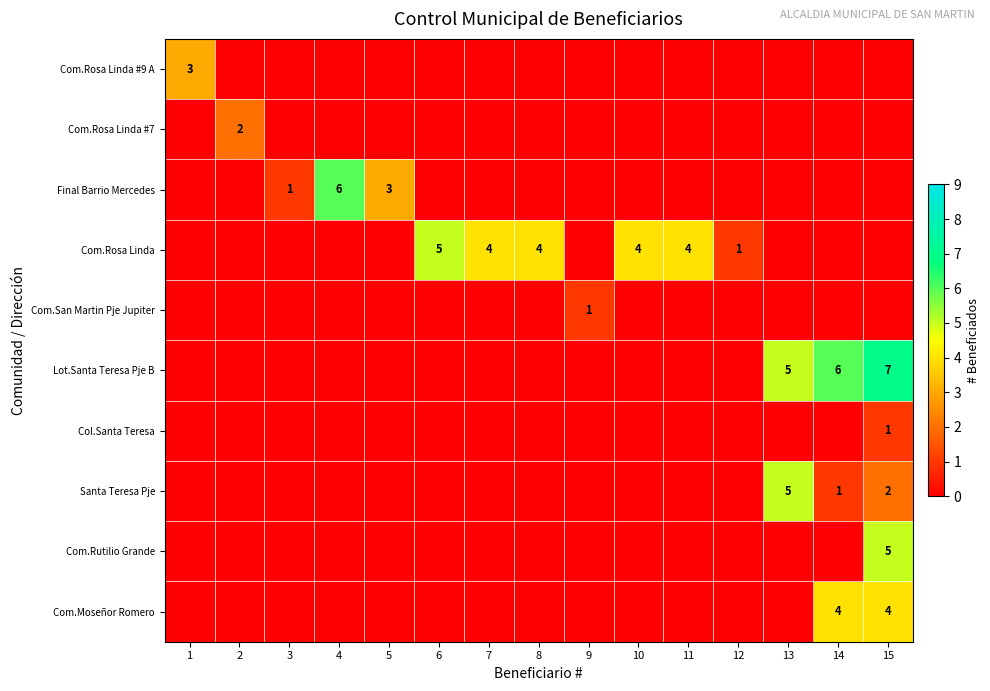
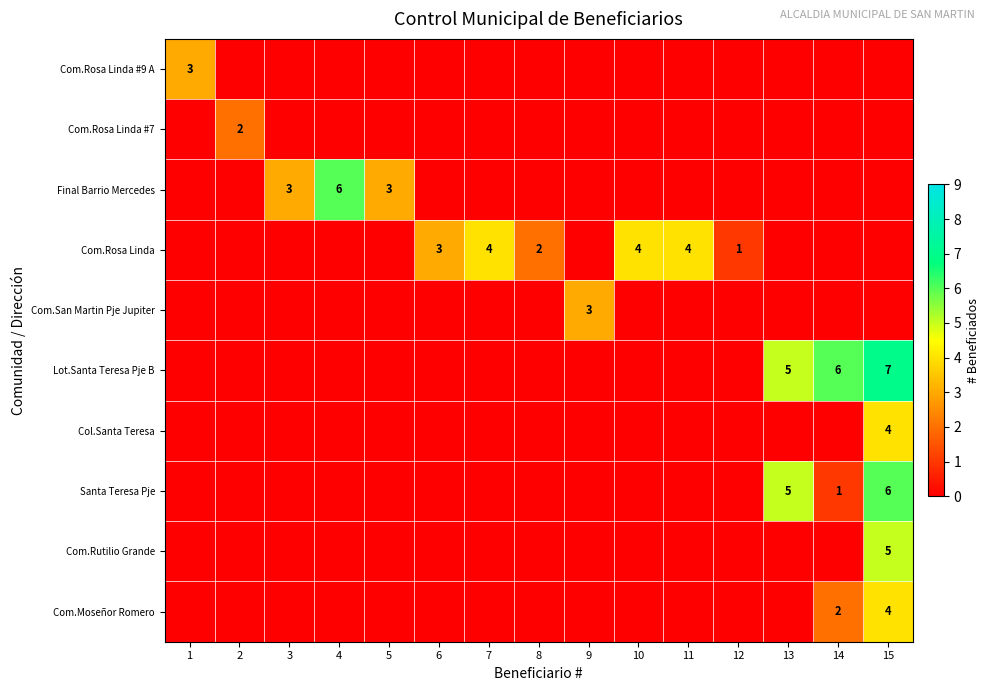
Final Barrio Mercedes, 3: 1 -> 3
Com.Rosa Linda, 6: 5 -> 3
Com.Rosa Linda, 8: 4 -> 2
Com.San Martin Pje Jupiter, 9: 1 -> 3
Col.Santa Teresa, 15: 1 -> 4
Santa Teresa Pje, 15: 2 -> 6
Com.Moseñor Romero, 14: 4 -> 2
